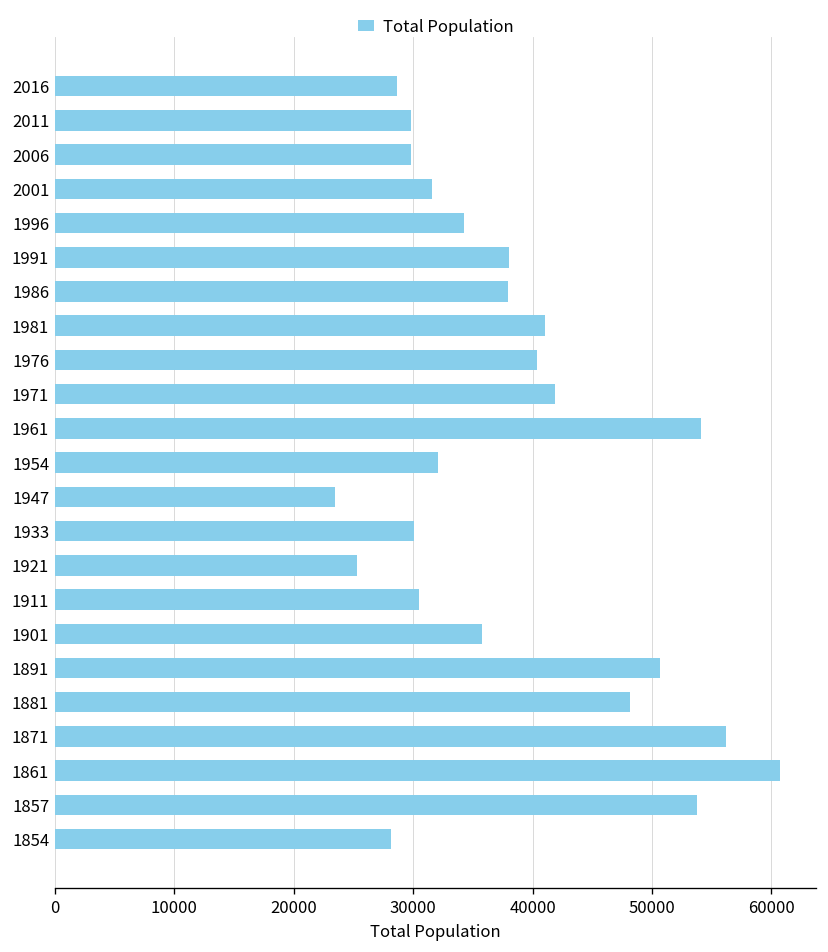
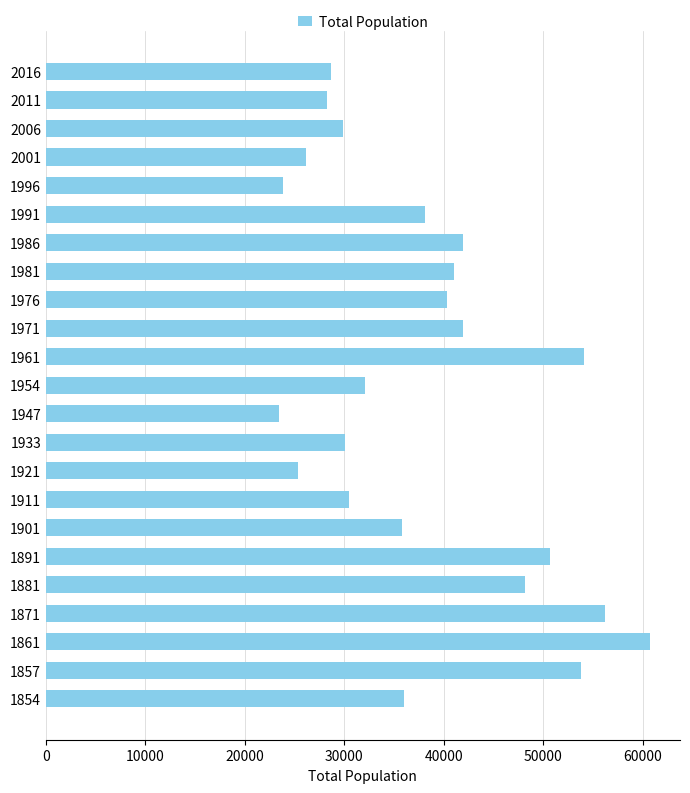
2011: 30000 -> 28000
2001: 32000 -> 26000
1996: 34000 -> 24000
1986: 38000 -> 42000
1854: 28000 -> 36000
